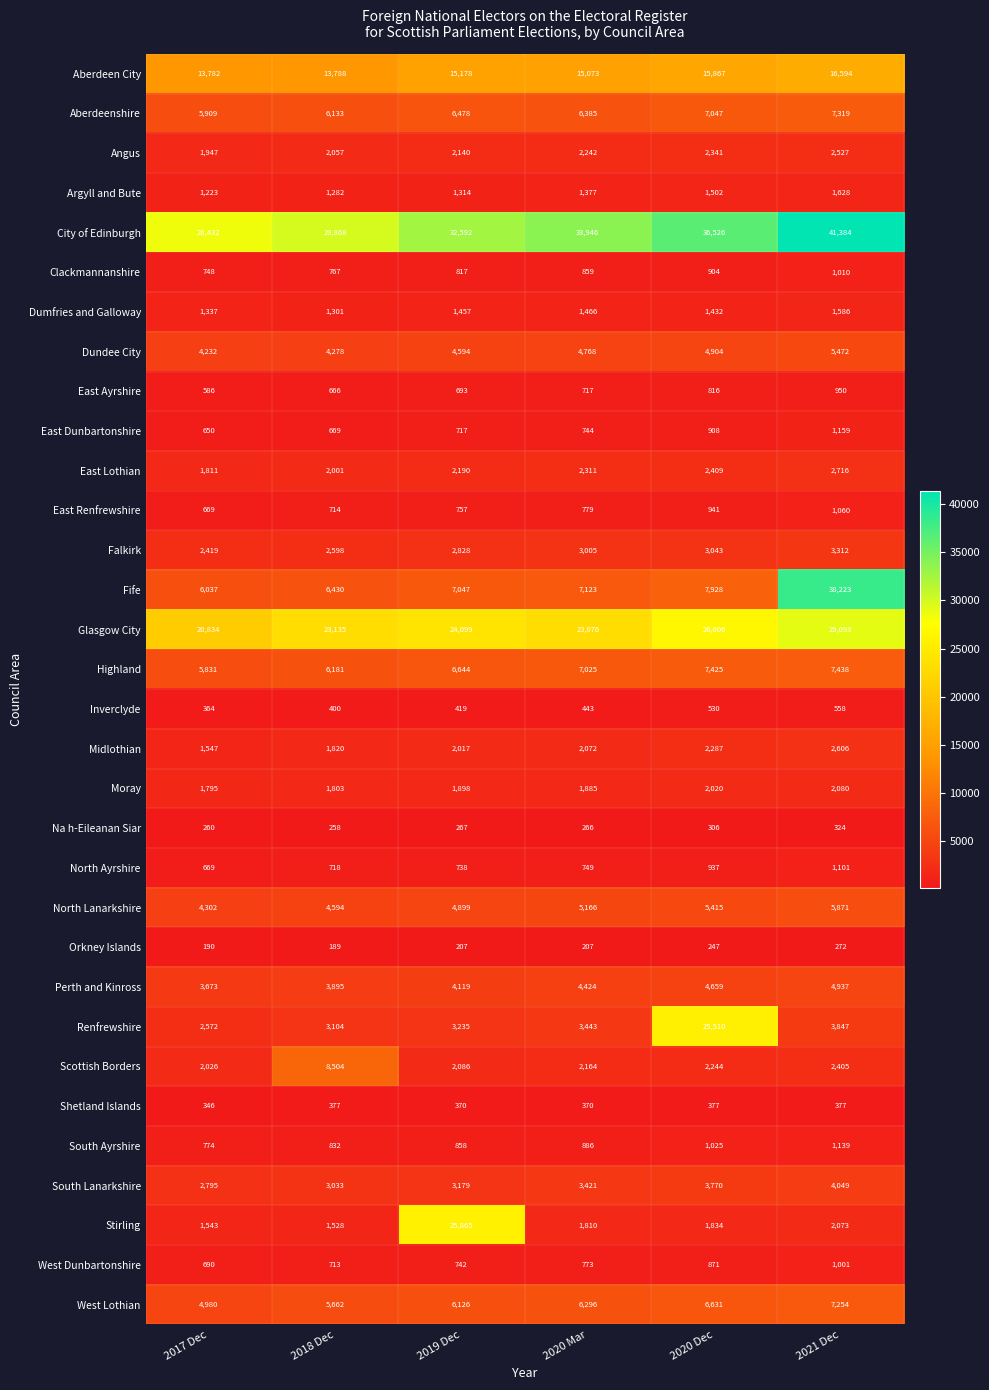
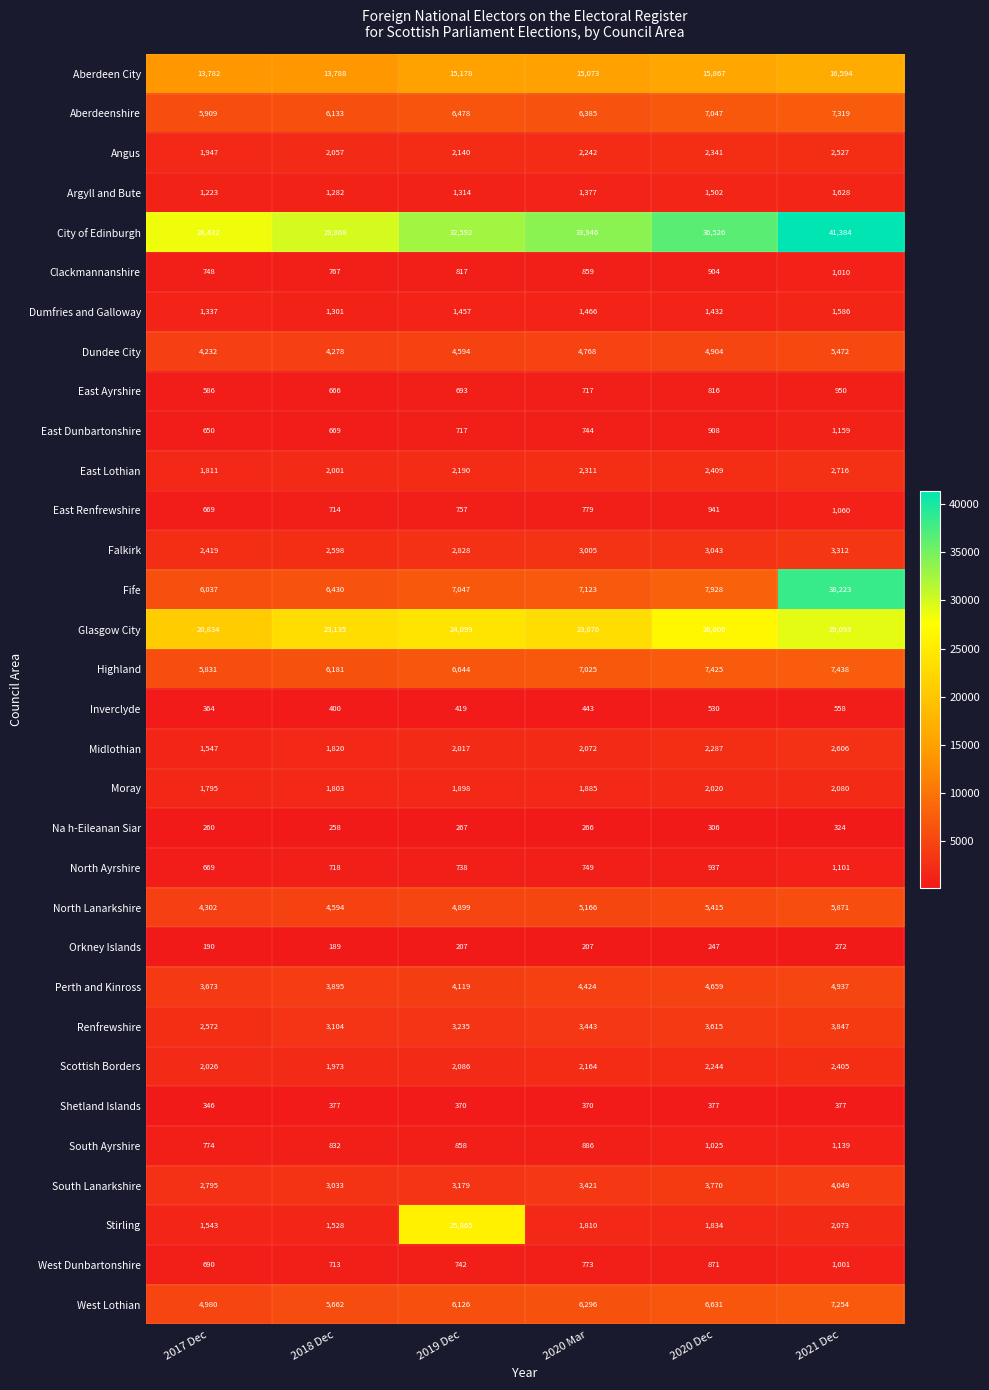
Renfrewshire, 2020 Dec: 25,510 -> 3,615
Scottish Borders, 2018 Dec: 8,504 -> 1,973
